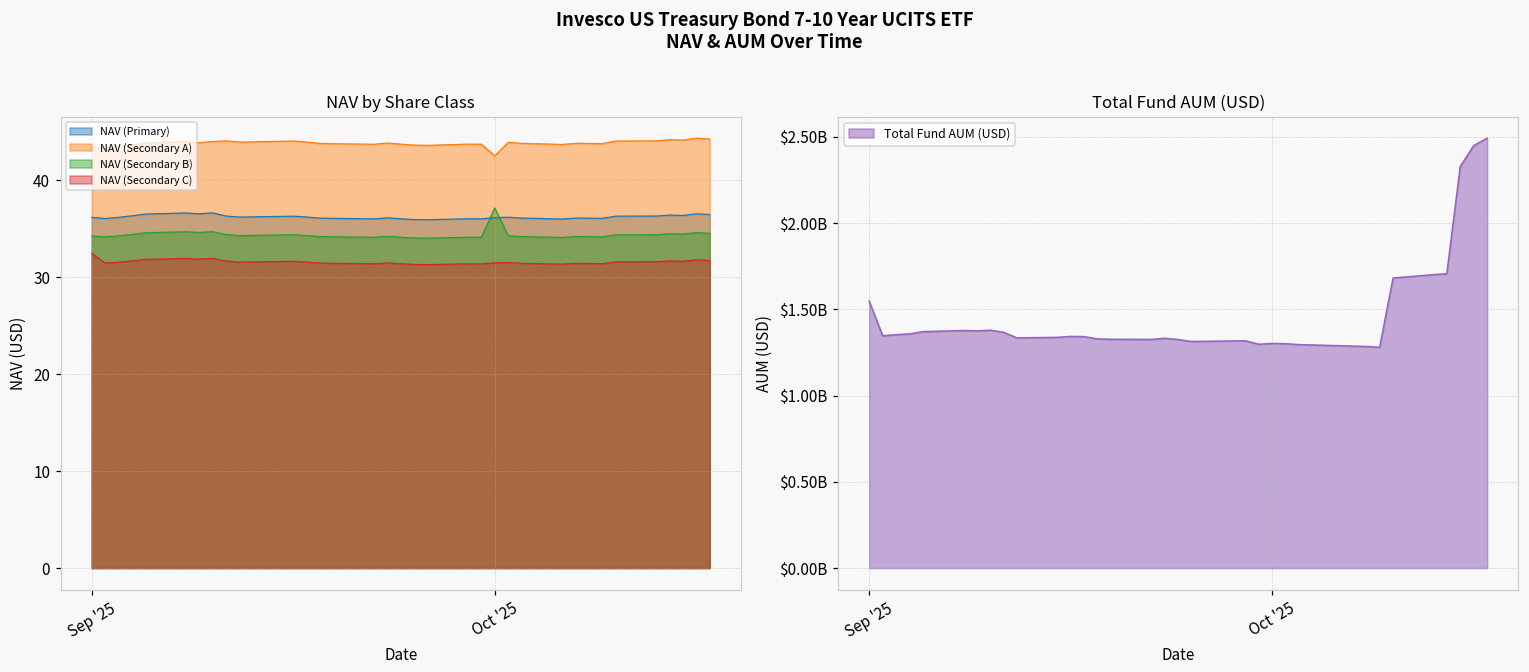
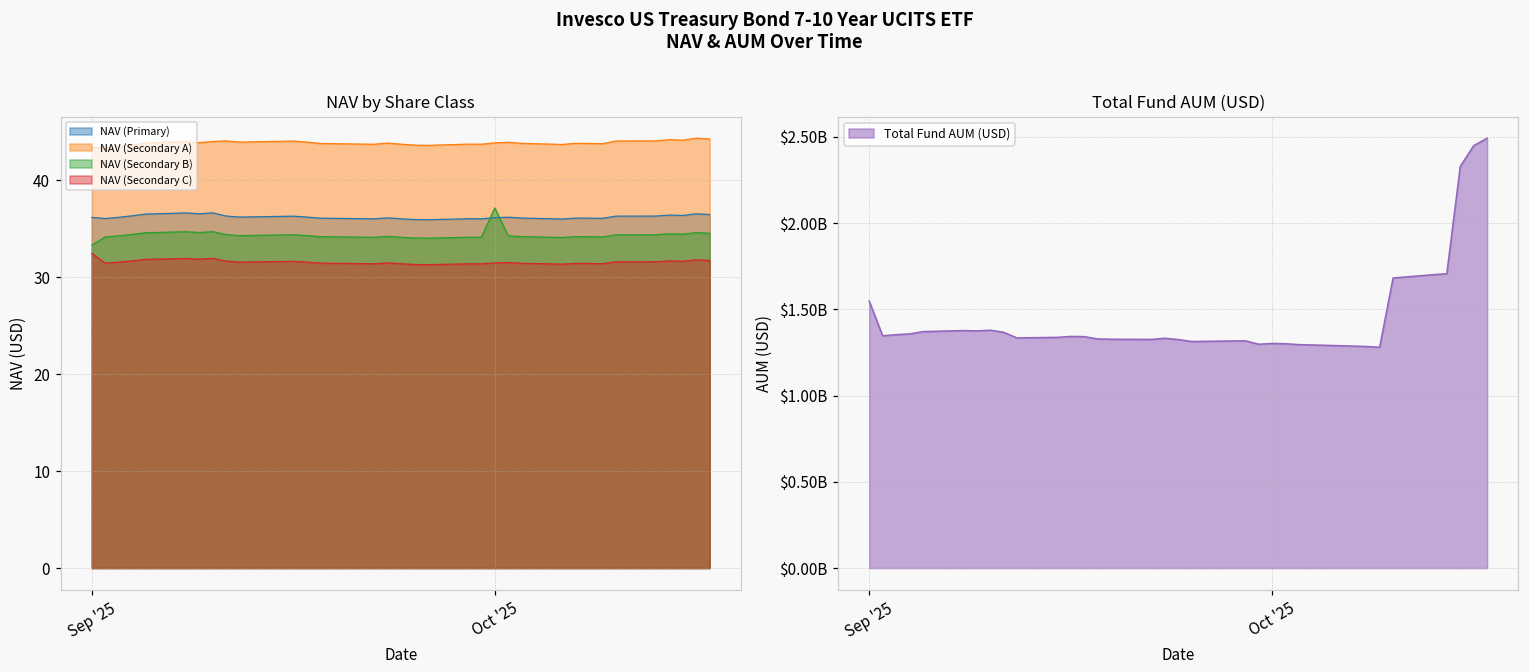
NAV by Share Class, NAV (Secondary B), Sep '25: 34 -> 33
NAV by Share Class, NAV (Secondary A), Oct '25: 43 -> 44
